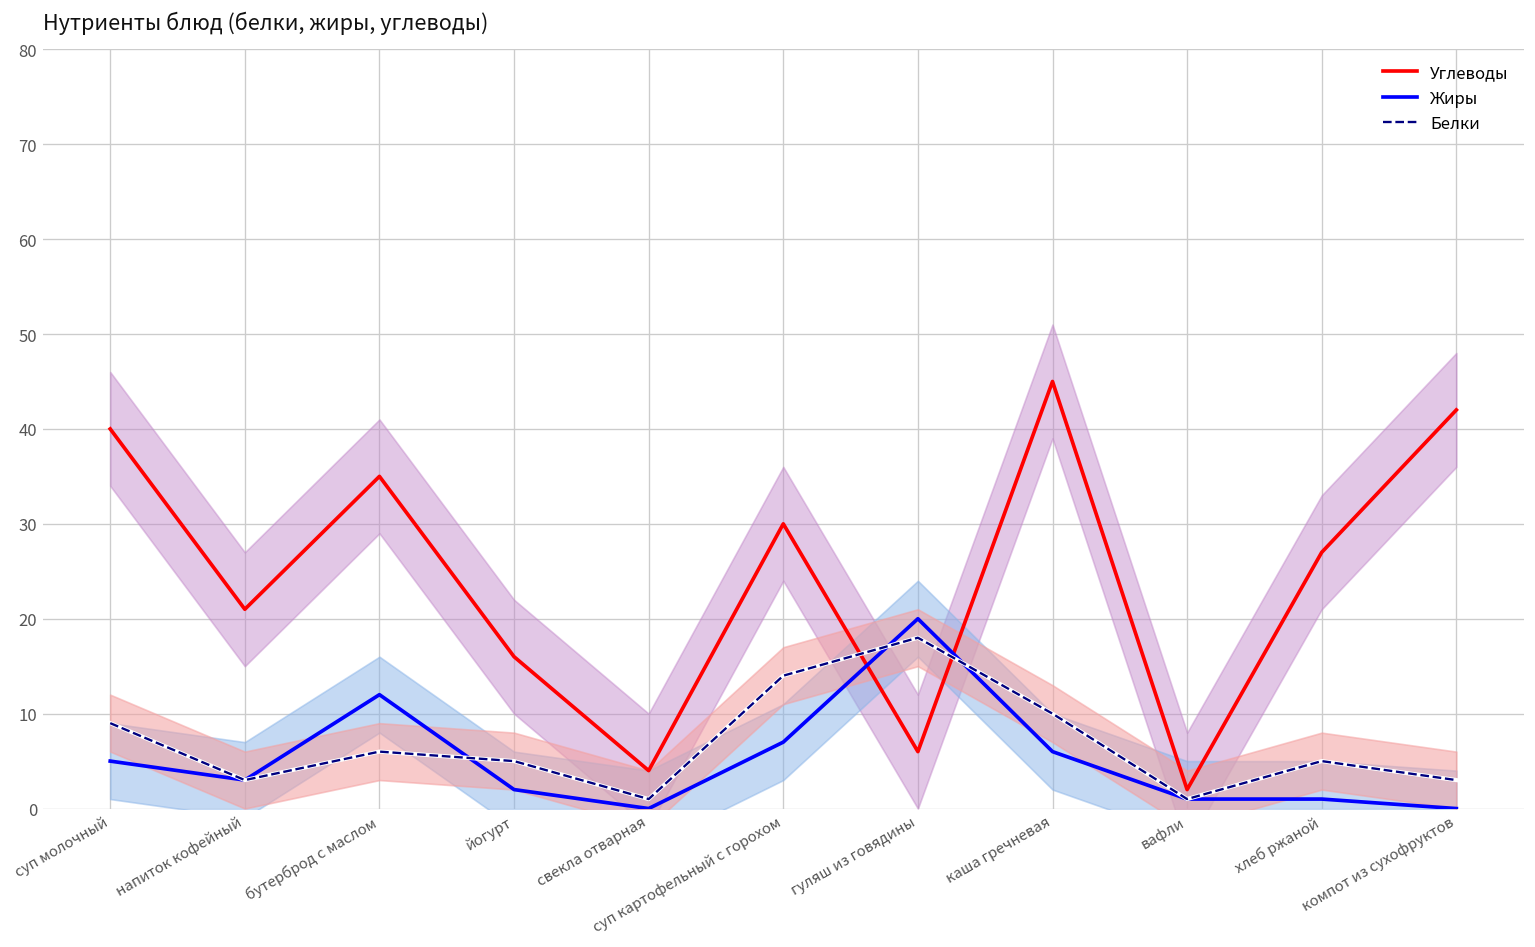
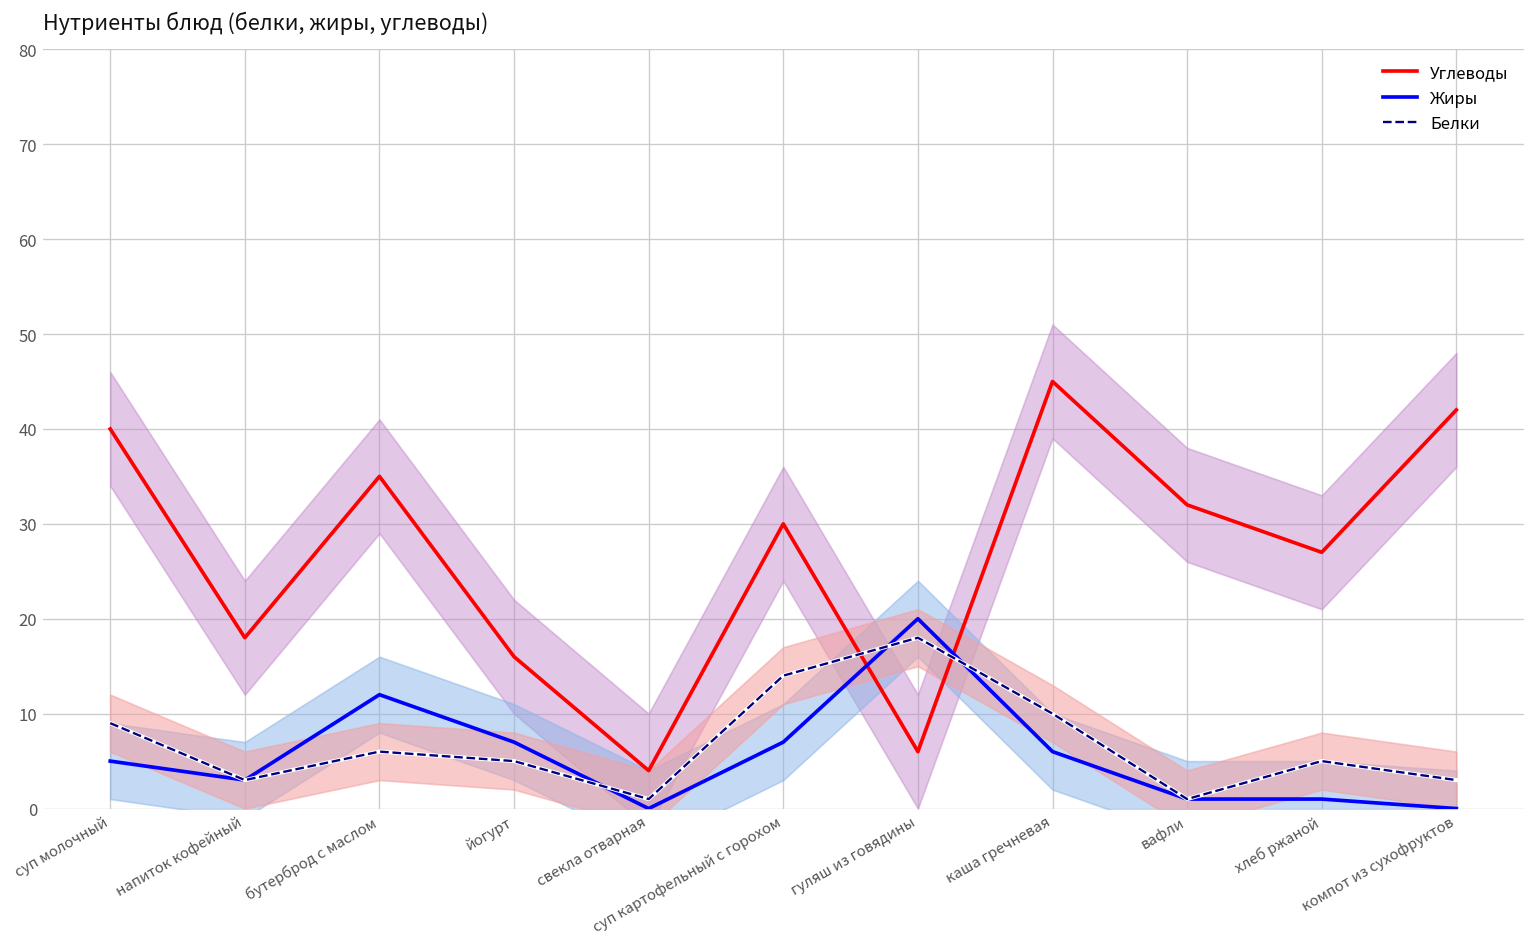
Углеводы, напиток кофейный: 21 -> 18
Жиры, йогурт: 2 -> 7
Углеводы, вафли: 2 -> 32
